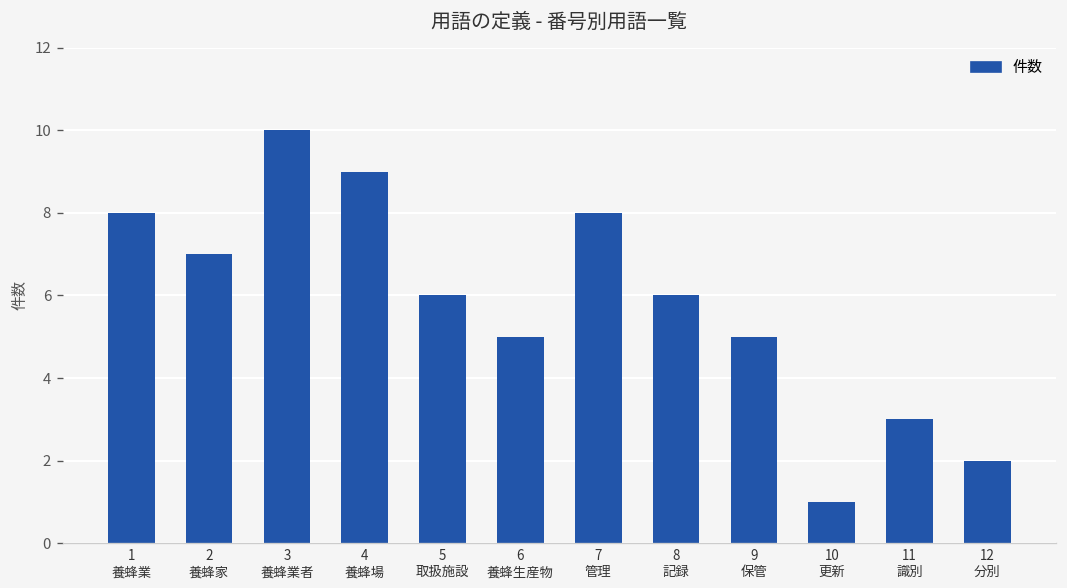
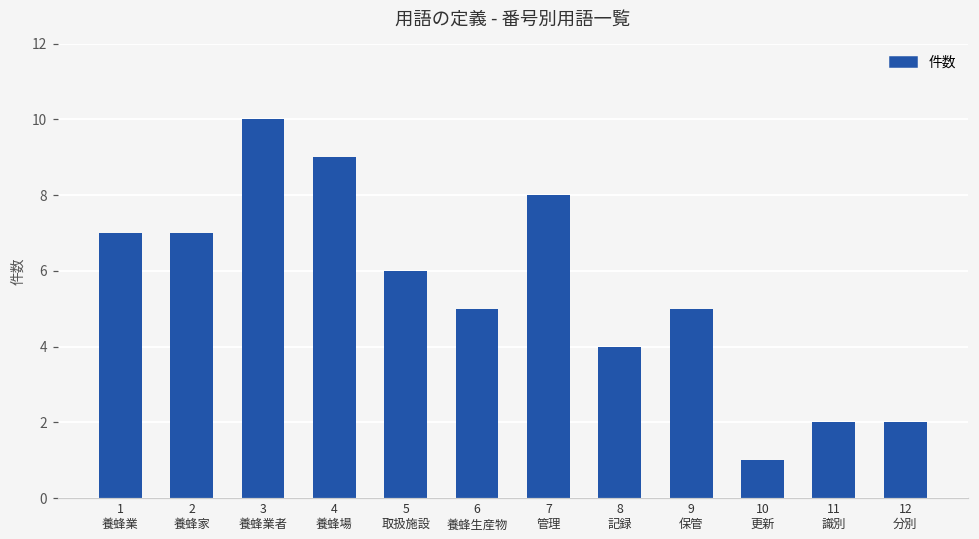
1 養蜂業: 8 -> 7
8 記録: 6 -> 4
11 識別: 3 -> 2
